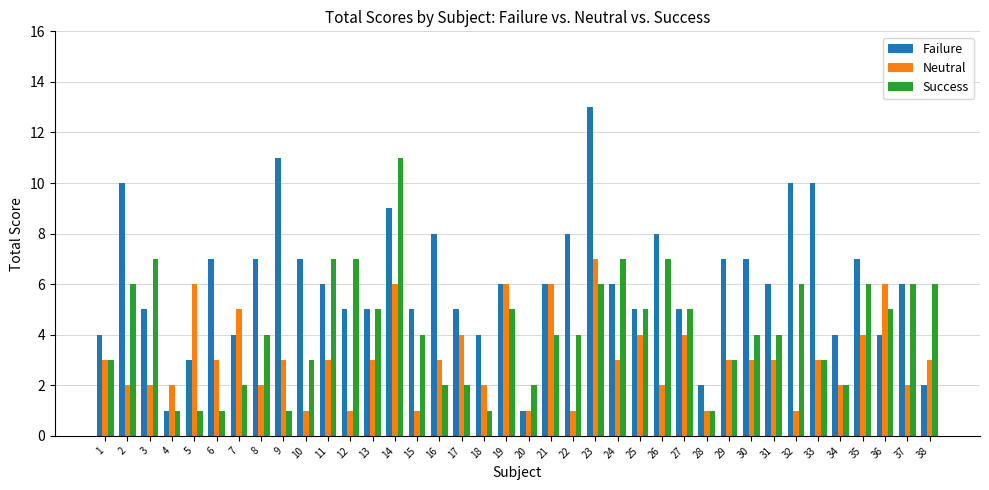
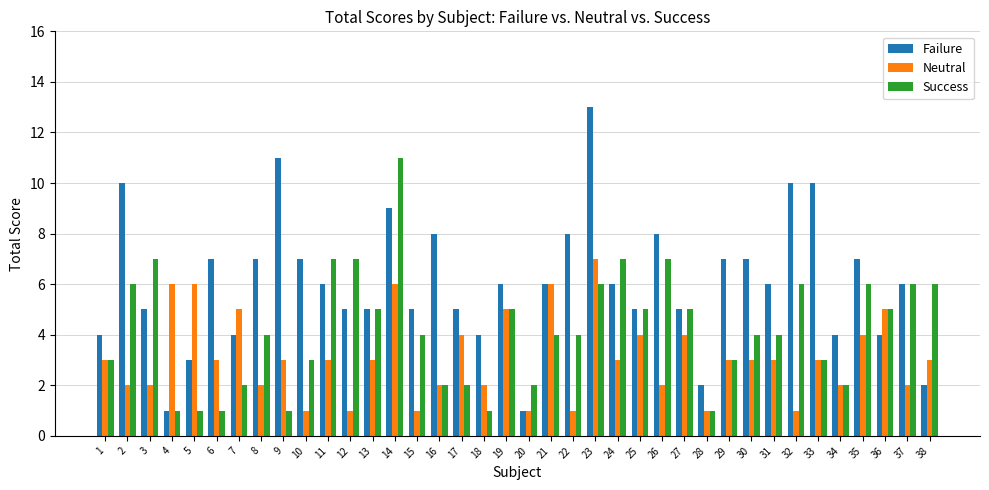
Neutral, 4: 2 -> 6
Neutral, 16: 3 -> 2
Neutral, 19: 6 -> 5
Neutral, 36: 6 -> 5
